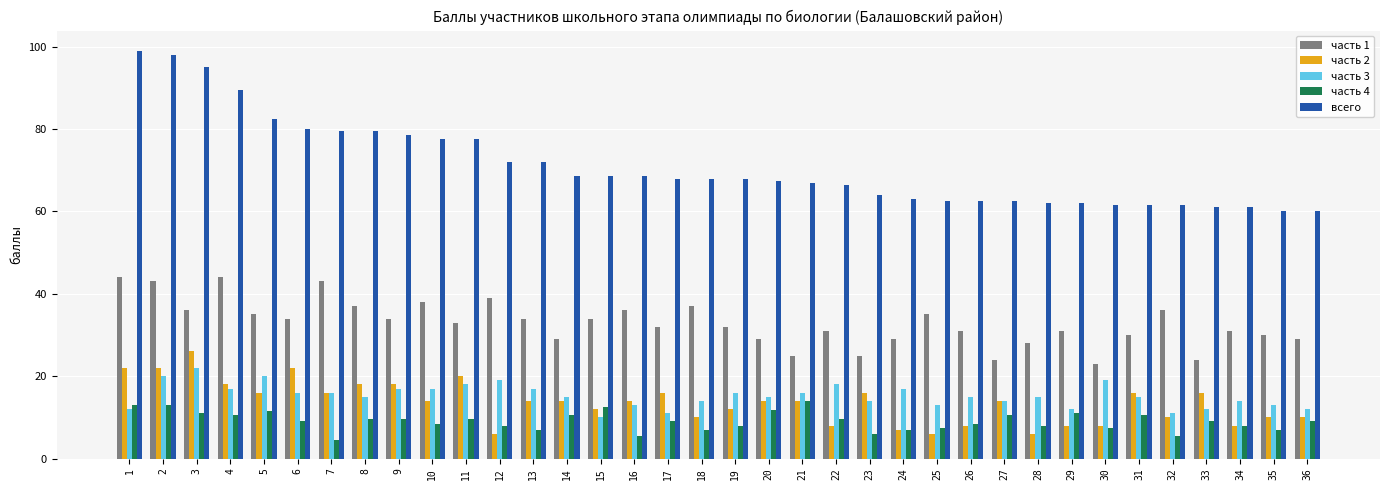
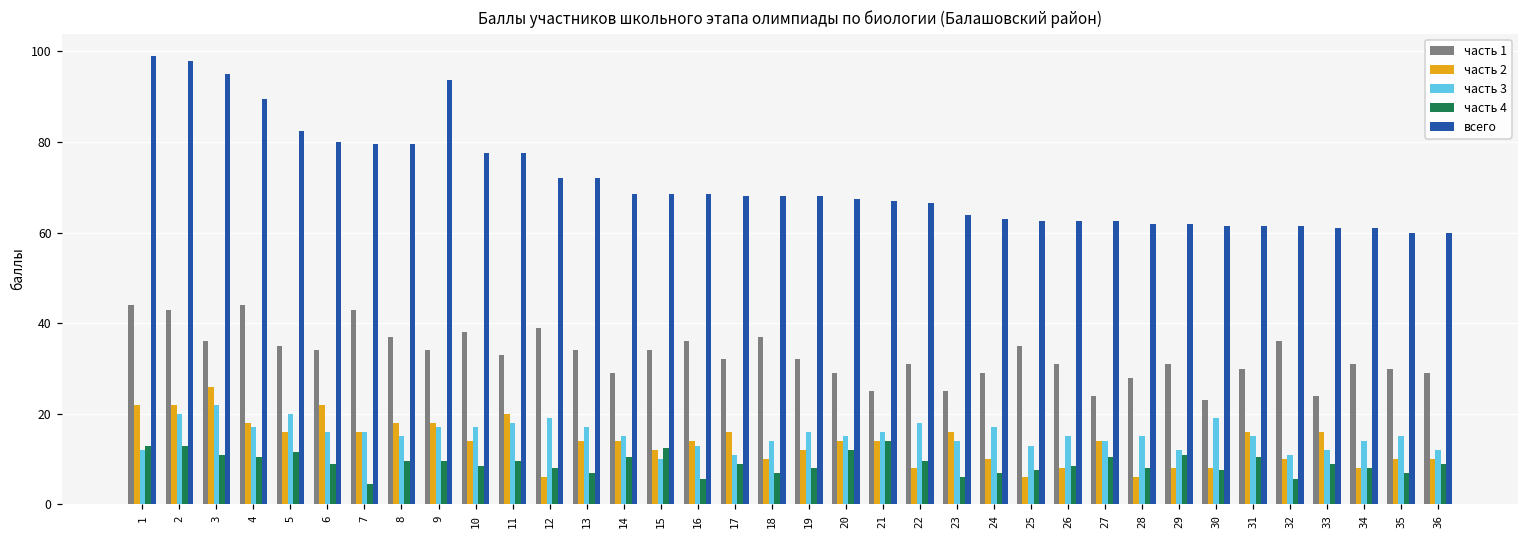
всего, 9: 79 -> 94
часть 2, 24: 7 -> 10
часть 3, 35: 13 -> 15
